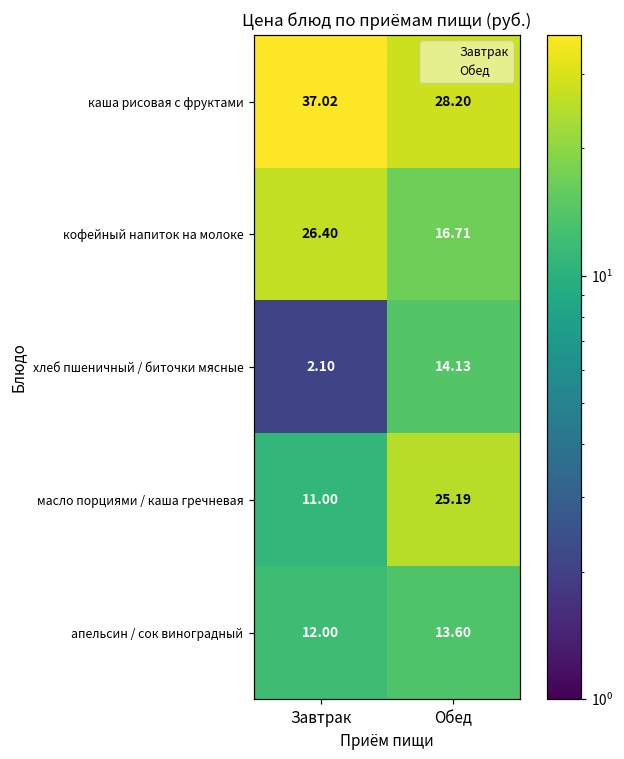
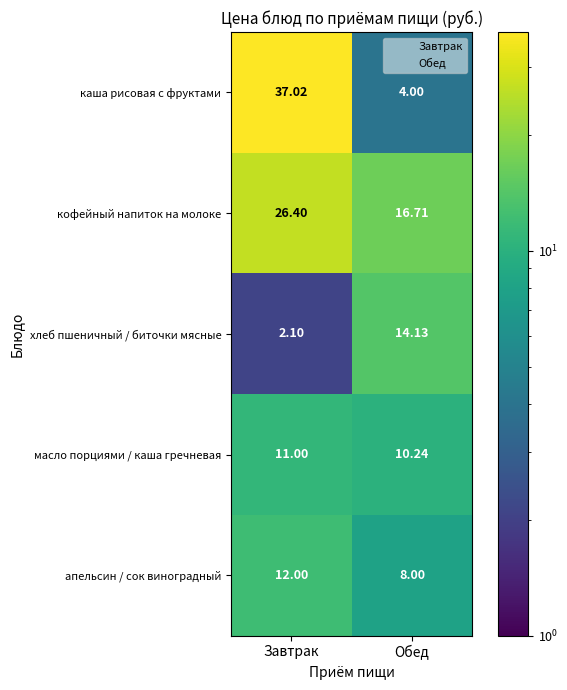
каша рисовая с фруктами, Обед: 28.20 -> 4.00
масло порциями / каша гречневая, Обед: 25.19 -> 10.24
апельсин / сок виноградный, Обед: 13.60 -> 8.00
